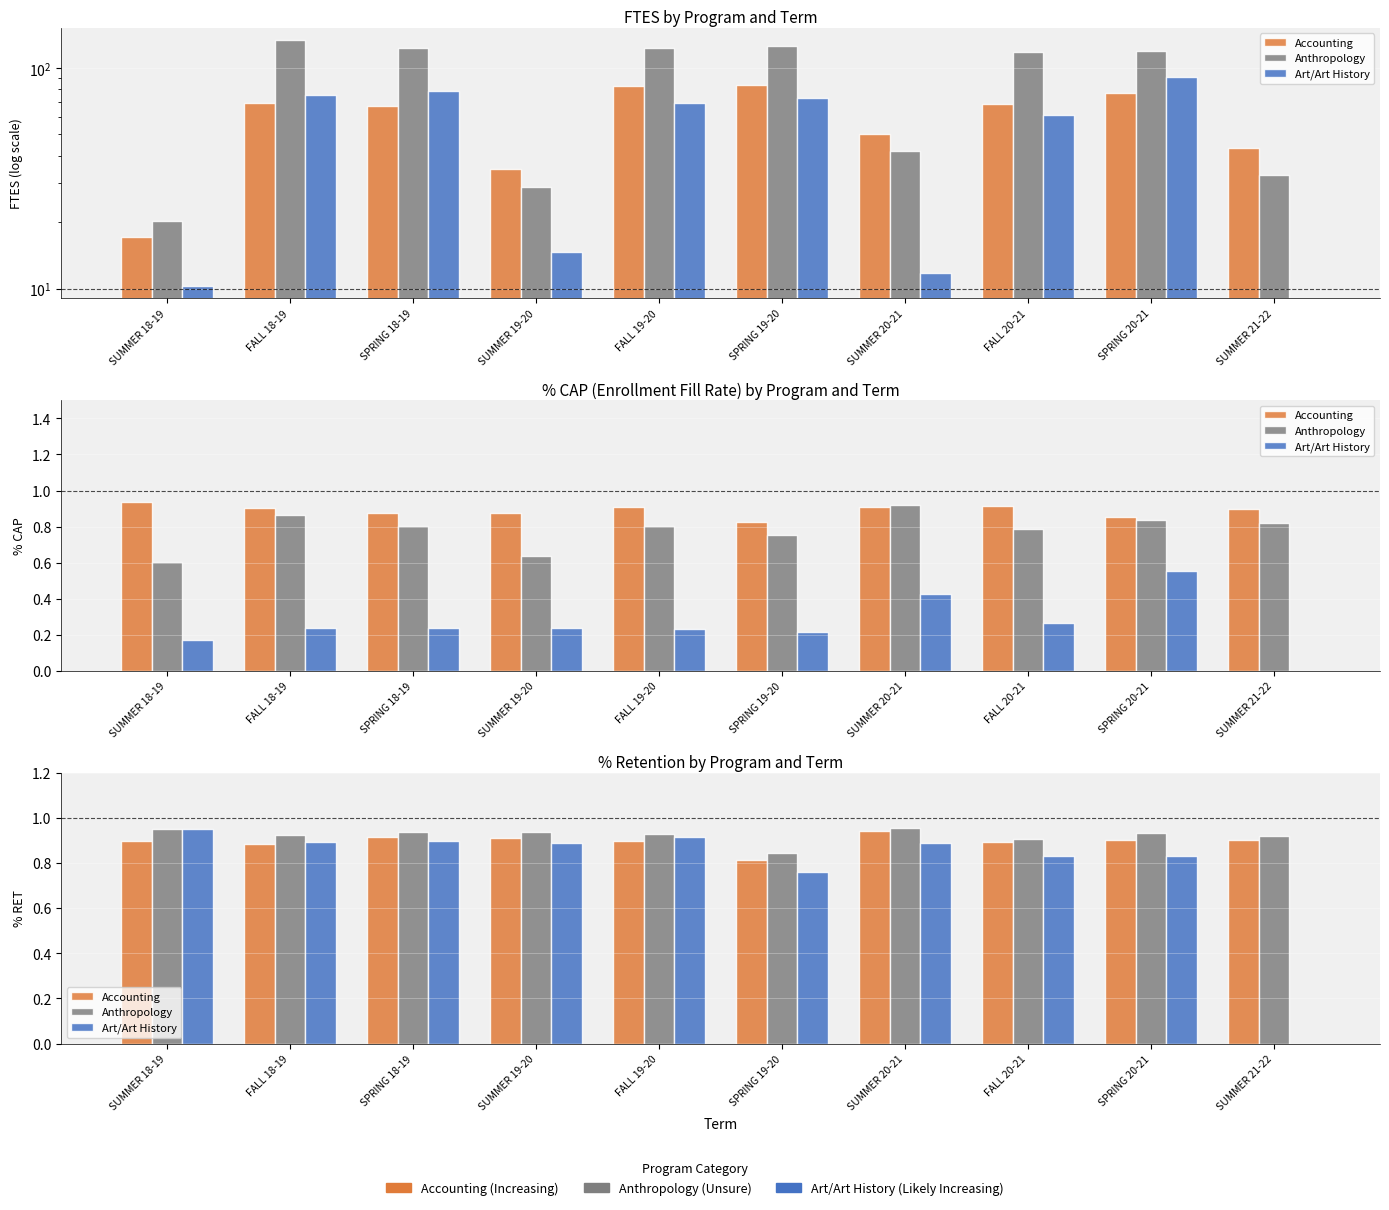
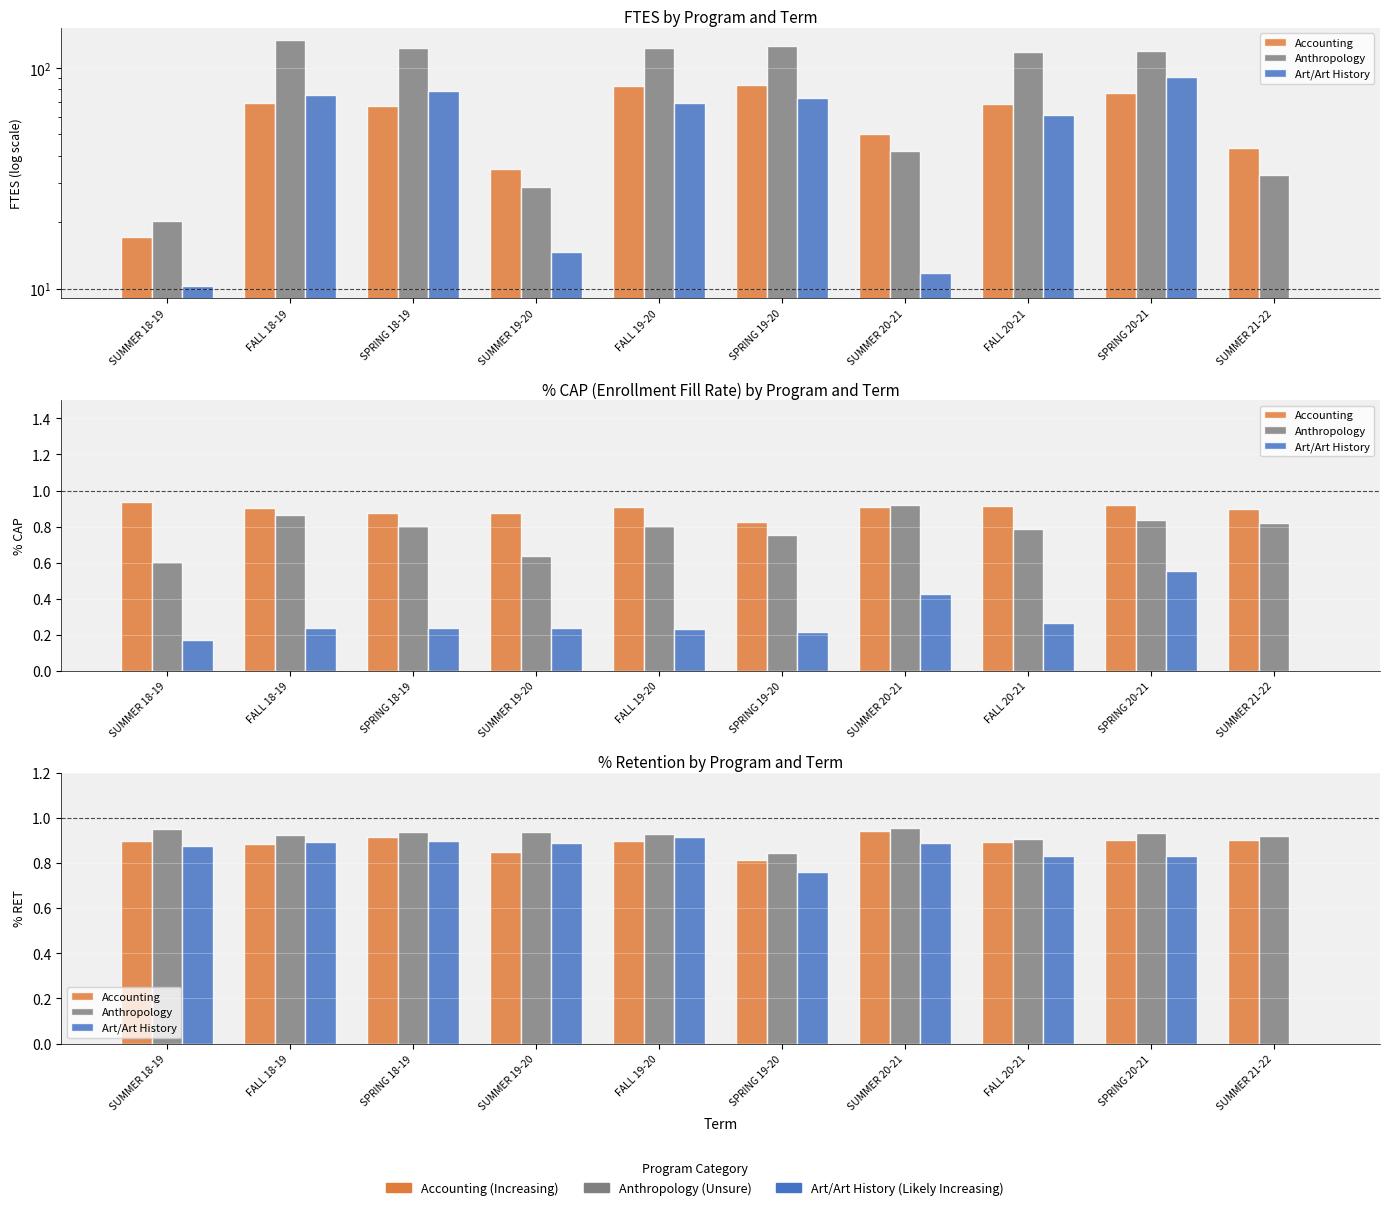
% CAP (Enrollment Fill Rate) by Program and Term, Accounting, SPRING 20-21: 0.85 -> 0.92
% Retention by Program and Term, Art/Art History, SUMMER 18-19: 0.95 -> 0.88
% Retention by Program and Term, Accounting, SUMMER 19-20: 0.91 -> 0.85
